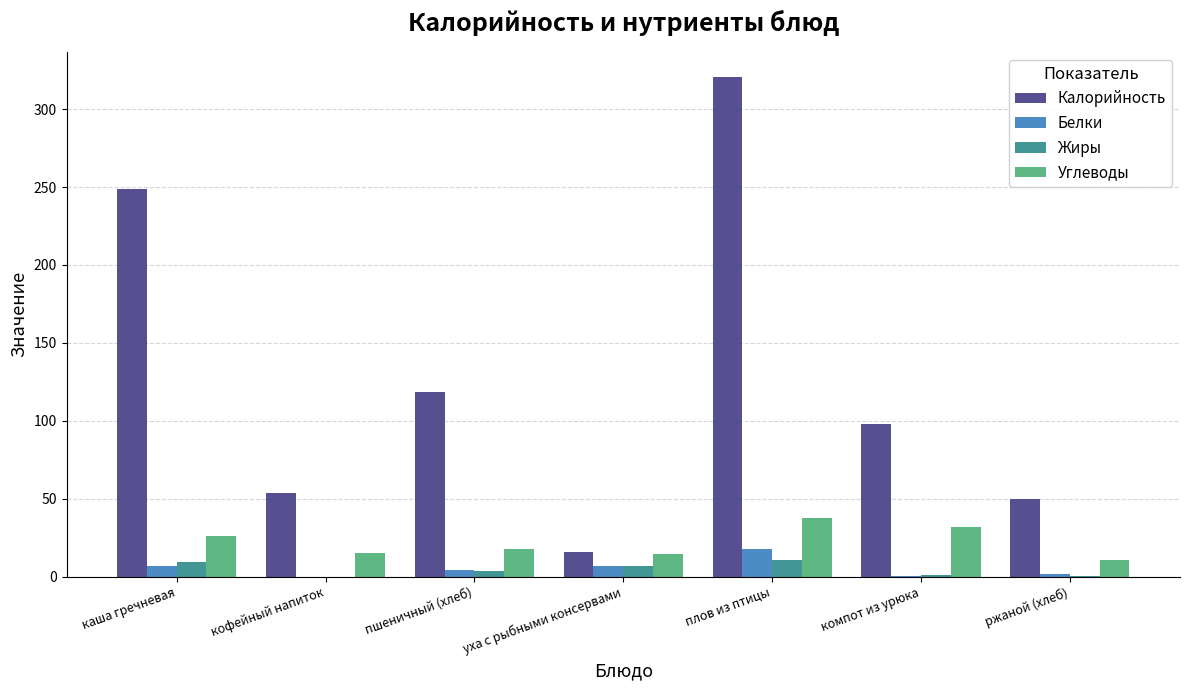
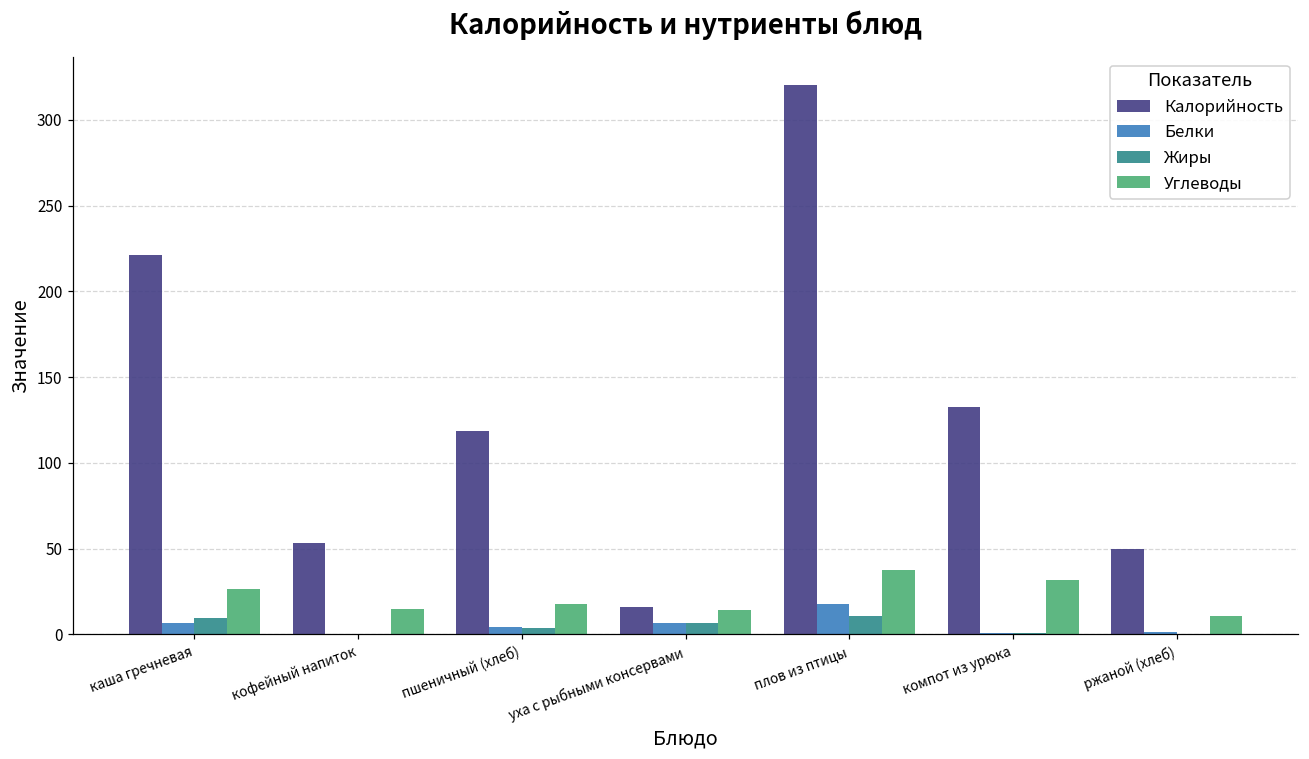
Калорийность, каша гречневая: 249 -> 221
Калорийность, компот из урюка: 98 -> 133
